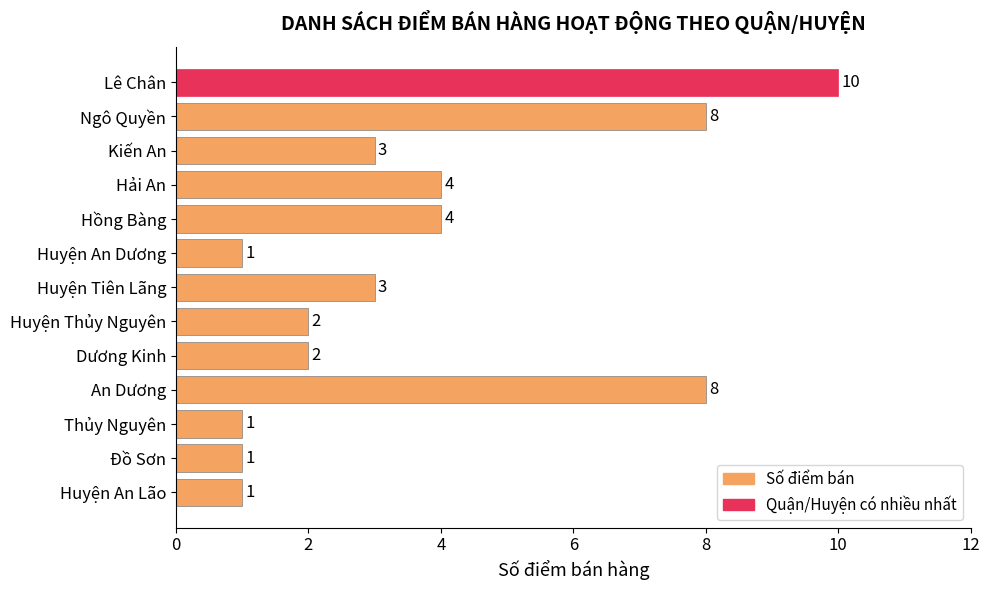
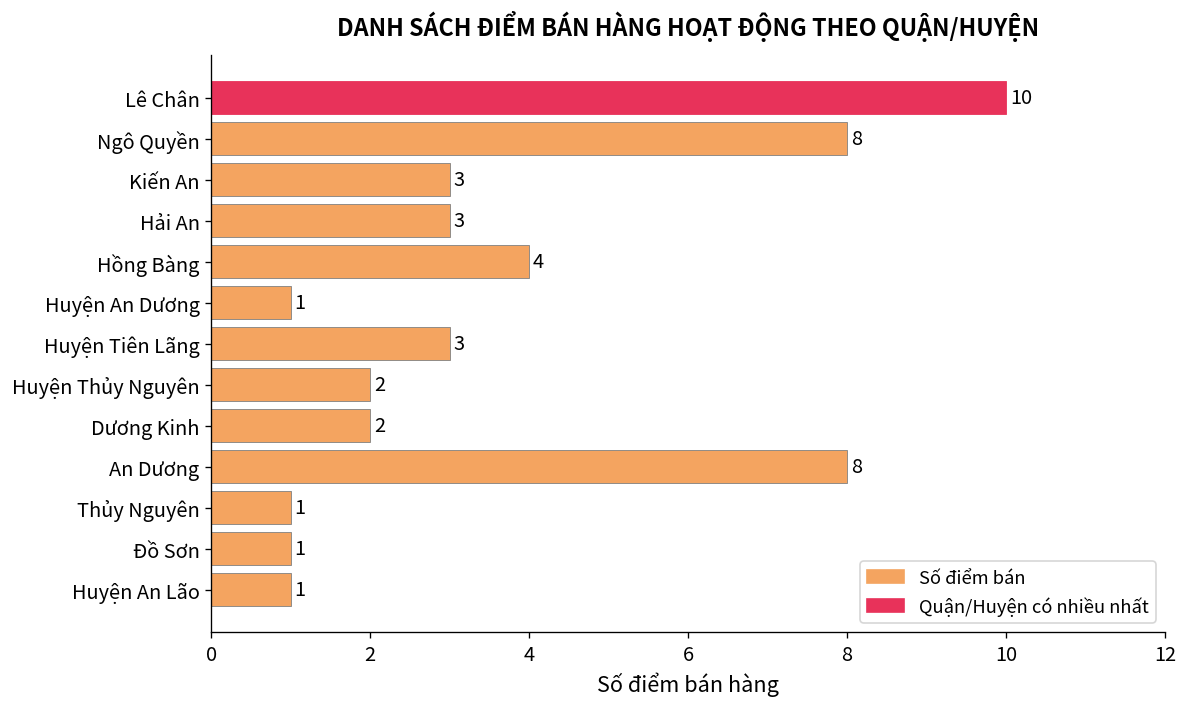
Hải An: 4 -> 3
